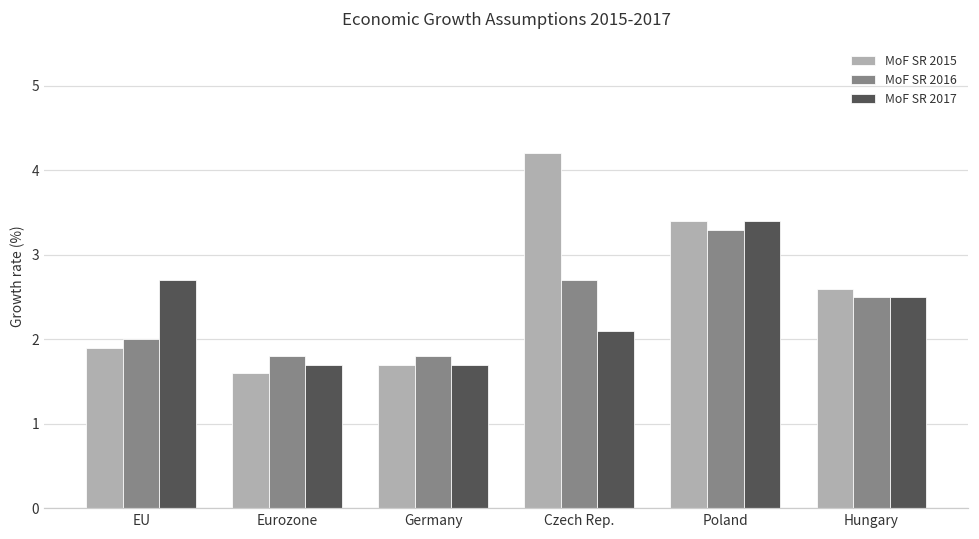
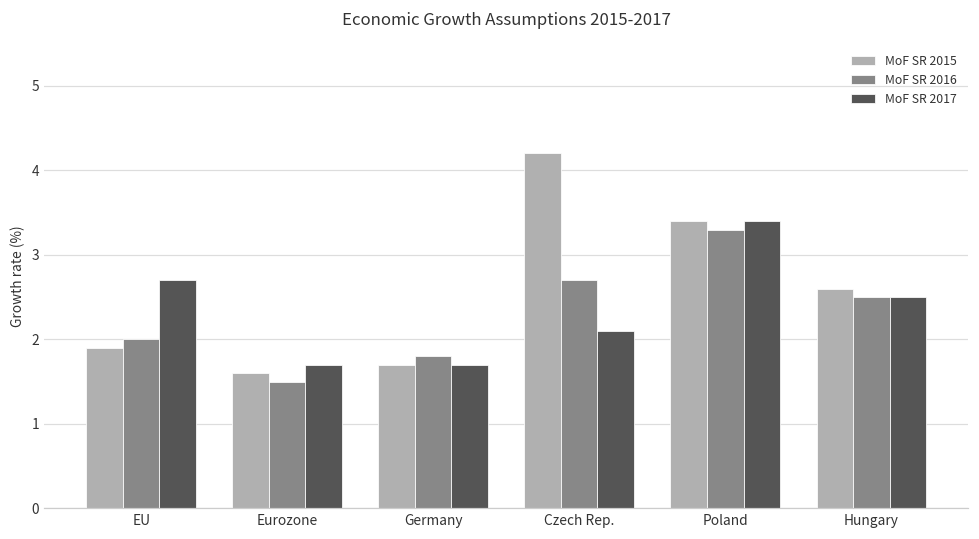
MoF SR 2016, Eurozone: 1.8 -> 1.5
